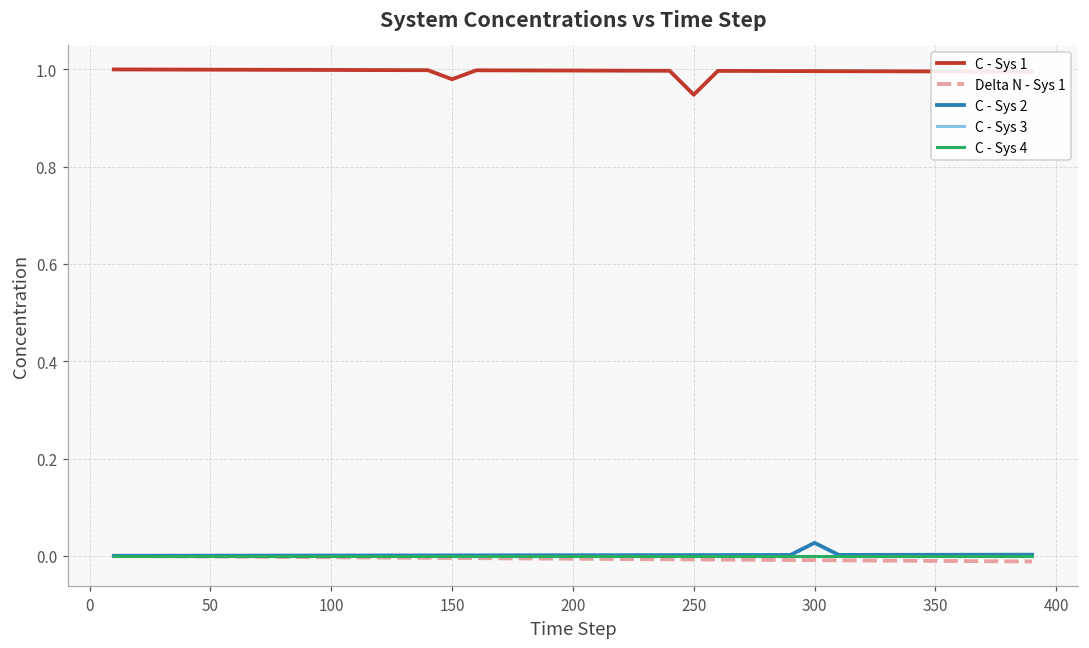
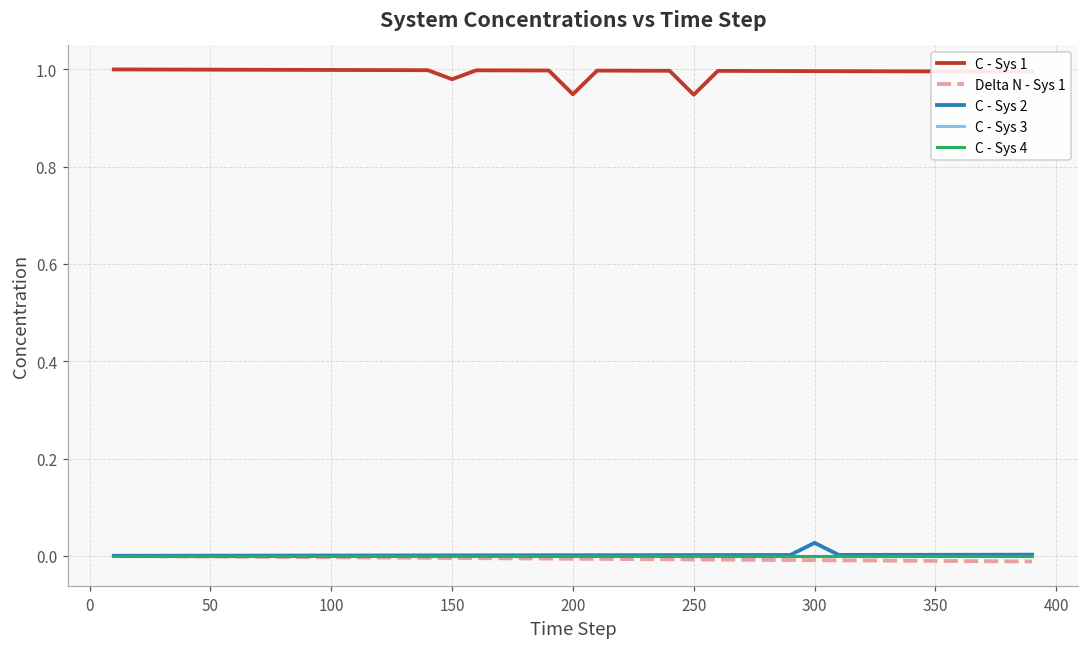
C - Sys 1, 200: 1.00 -> 0.95
